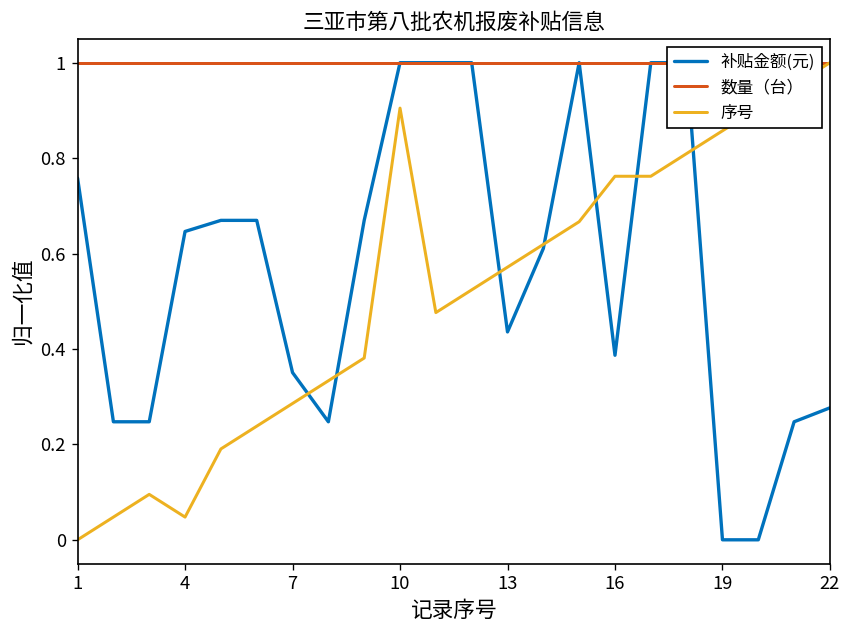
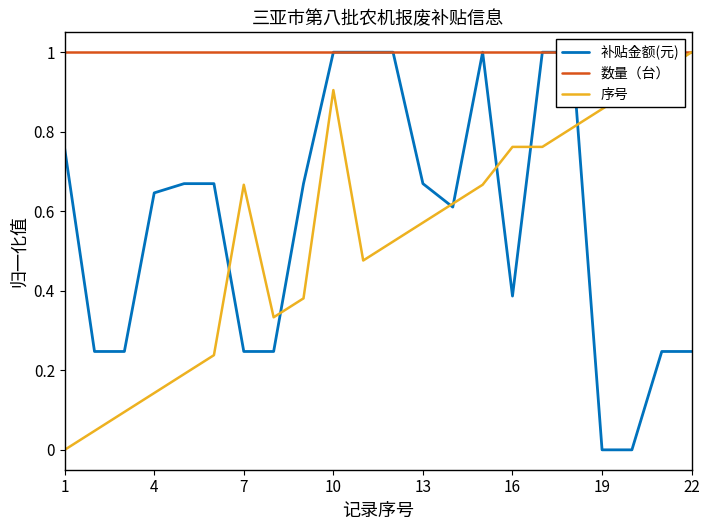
序号, 4: 0.05 -> 0.14
补贴金额(元), 7: 0.35 -> 0.25
序号, 7: 0.29 -> 0.67
补贴金额(元), 13: 0.44 -> 0.67
补贴金额(元), 22: 0.28 -> 0.25
